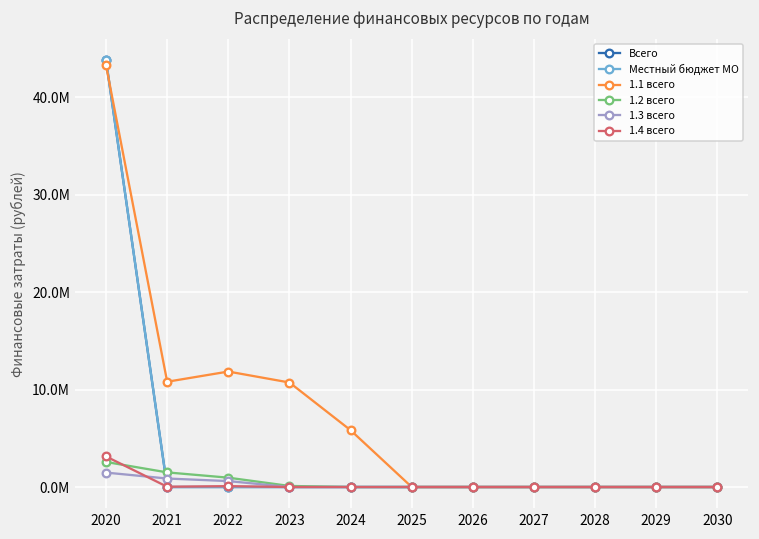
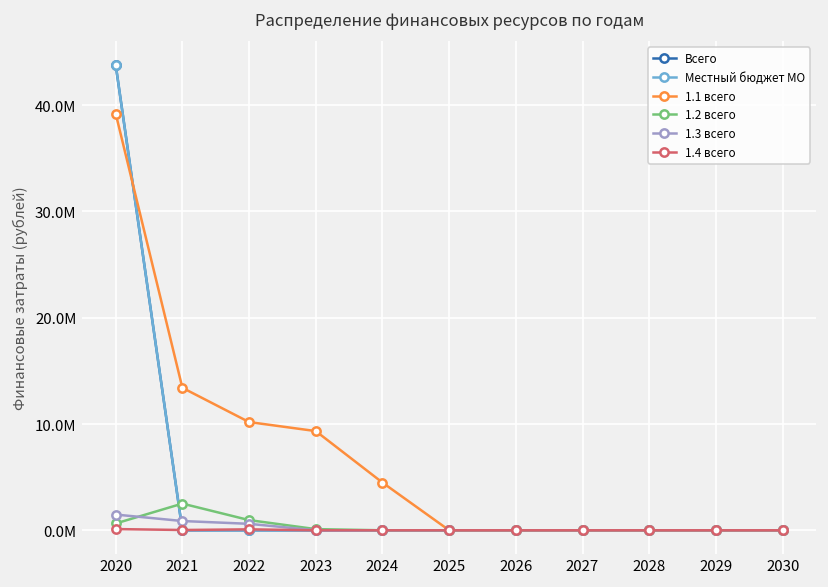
1.1 всего, 2020: 43000000 -> 39000000
1.2 всего, 2020: 3000000 -> 1000000
1.4 всего, 2020: 3000000 -> 0
1.1 всего, 2021: 11000000 -> 13000000
1.2 всего, 2021: 2000000 -> 3000000
1.1 всего, 2022: 12000000 -> 10000000
1.1 всего, 2023: 11000000 -> 9000000
1.1 всего, 2024: 6000000 -> 4000000
